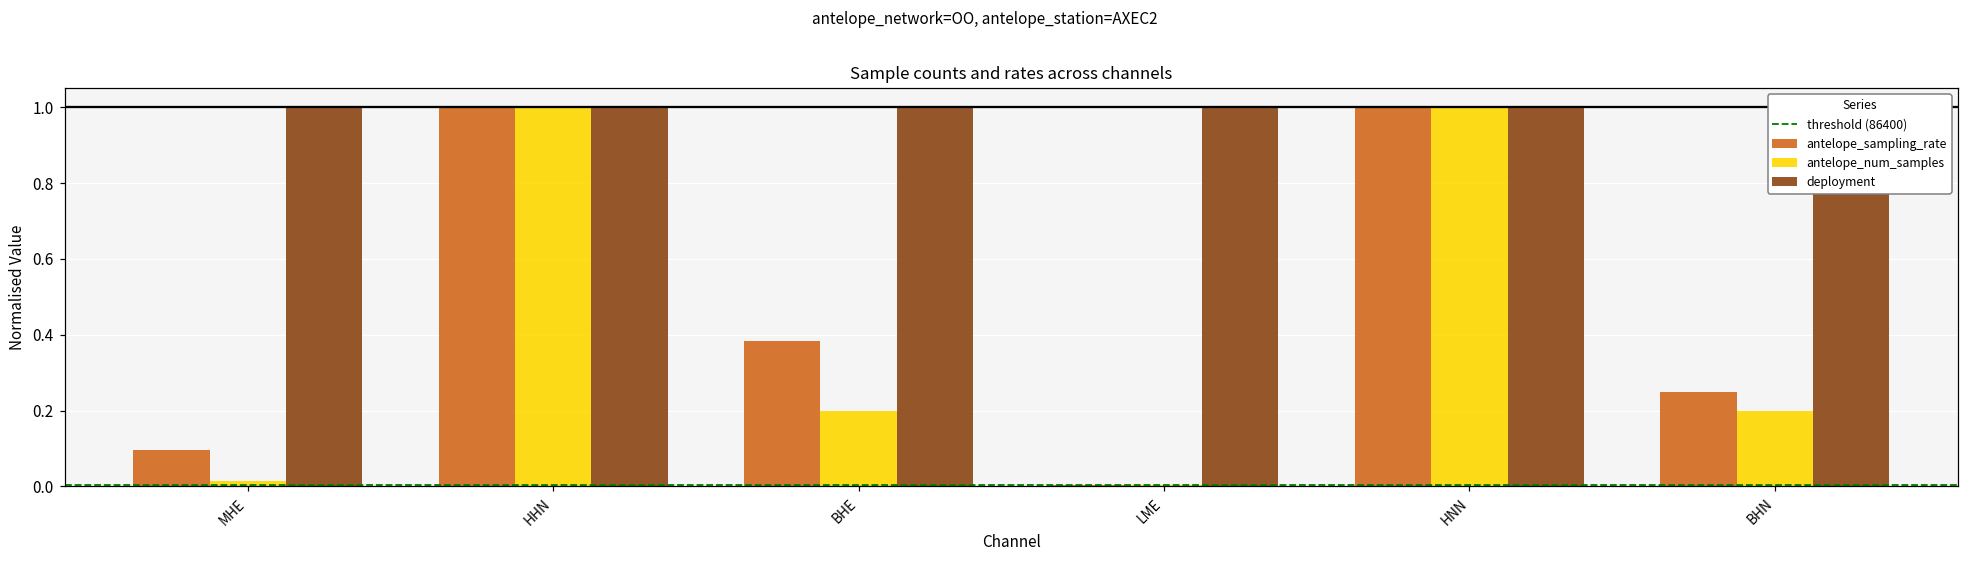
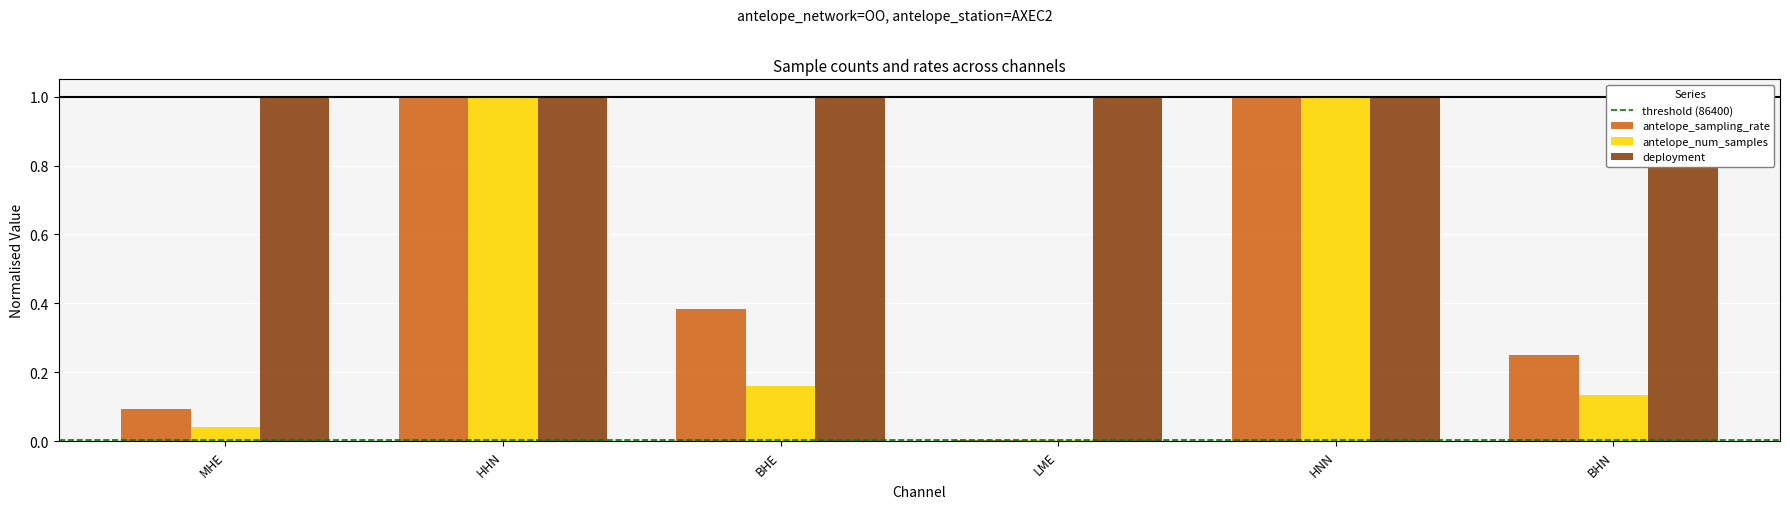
antelope_num_samples, MHE: 0.01 -> 0.04
antelope_num_samples, BHE: 0.20 -> 0.16
antelope_num_samples, BHN: 0.20 -> 0.14
